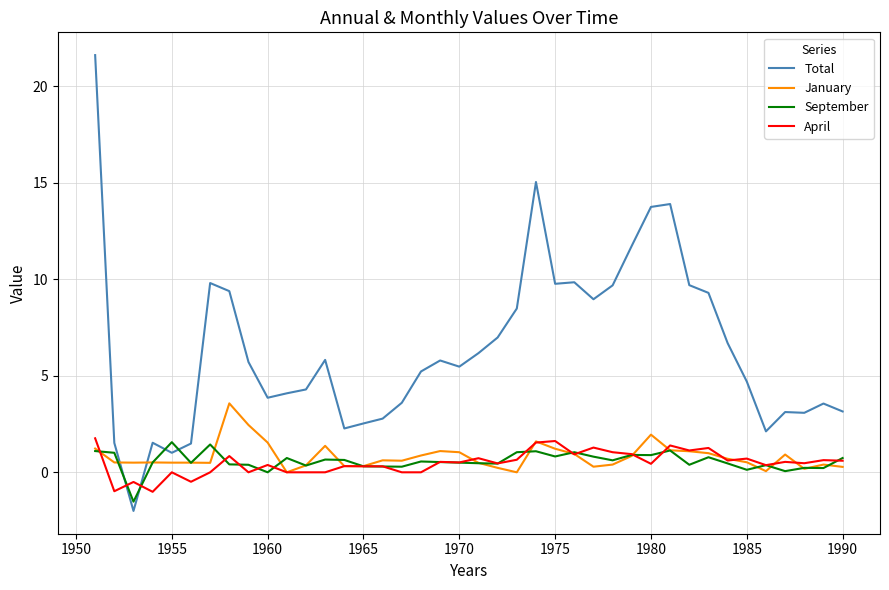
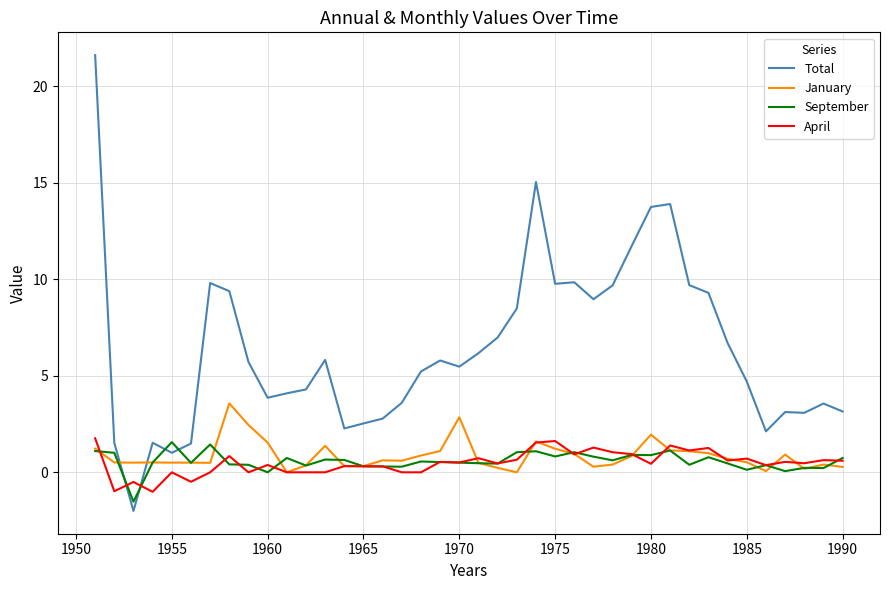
January, 1970: 1.0 -> 2.9
